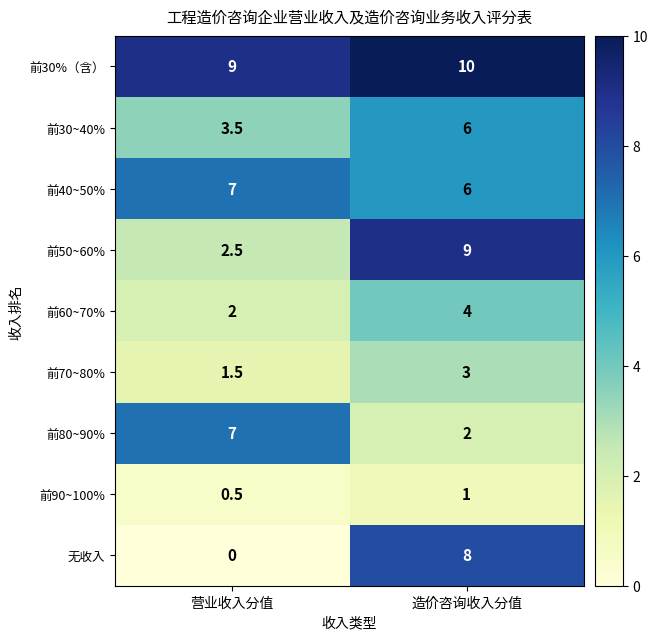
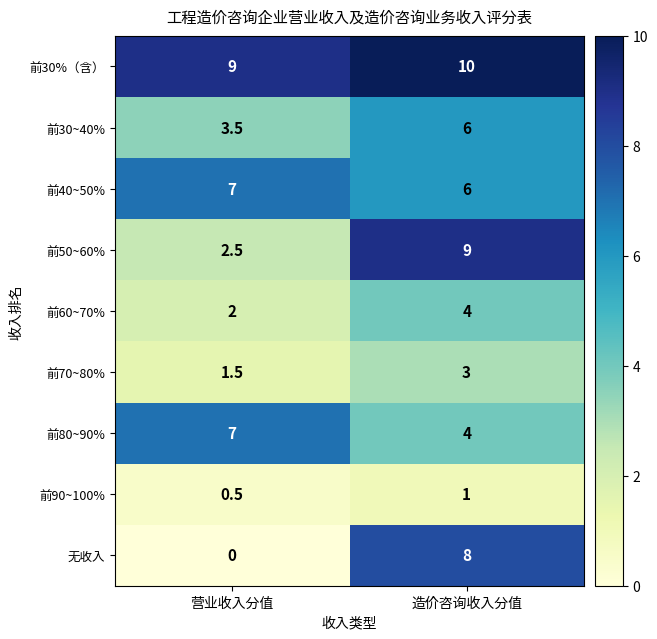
前80~90%, 造价咨询收入分值: 2 -> 4
